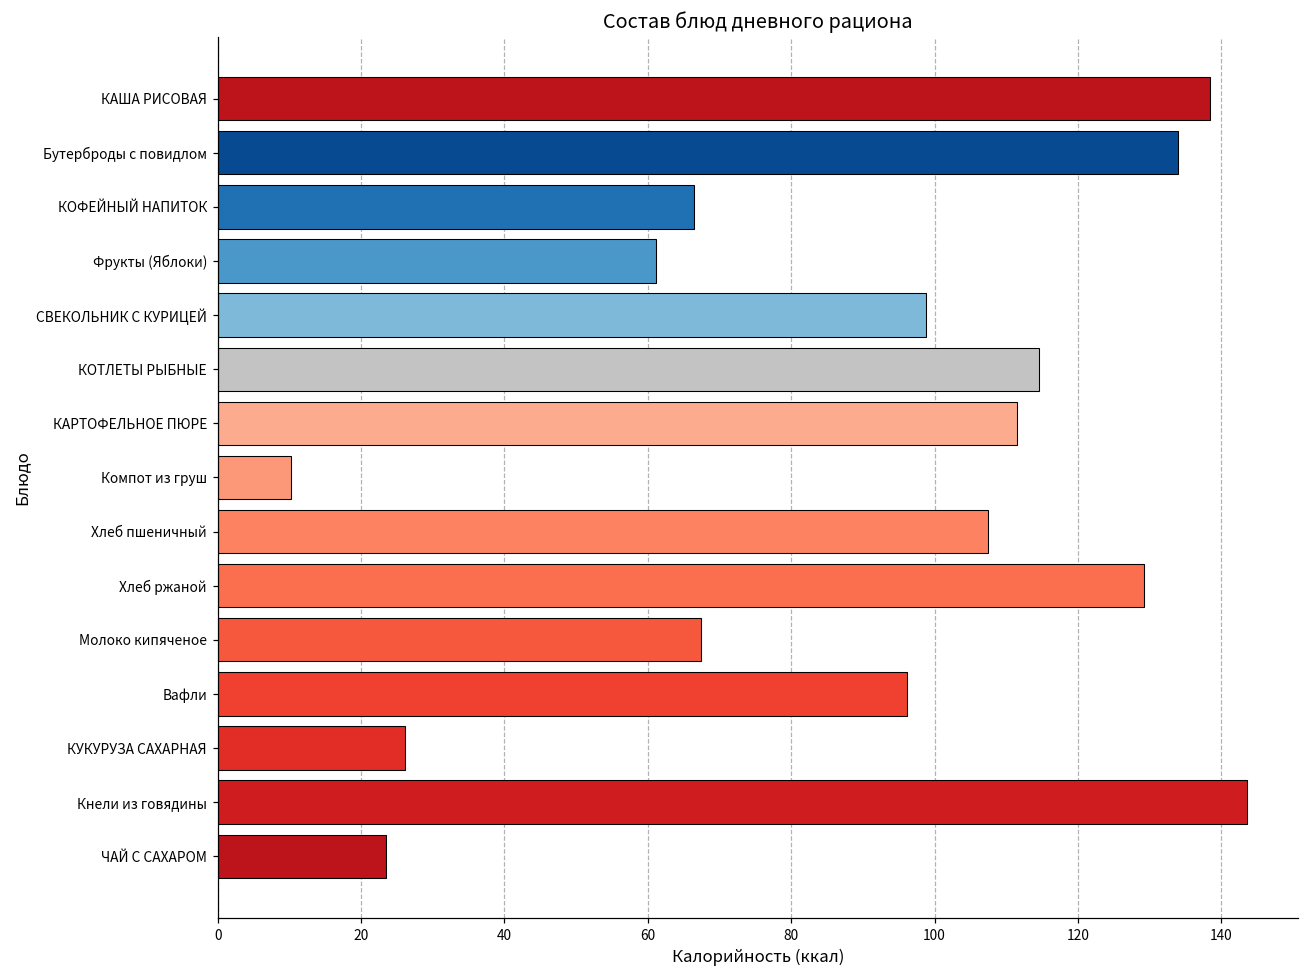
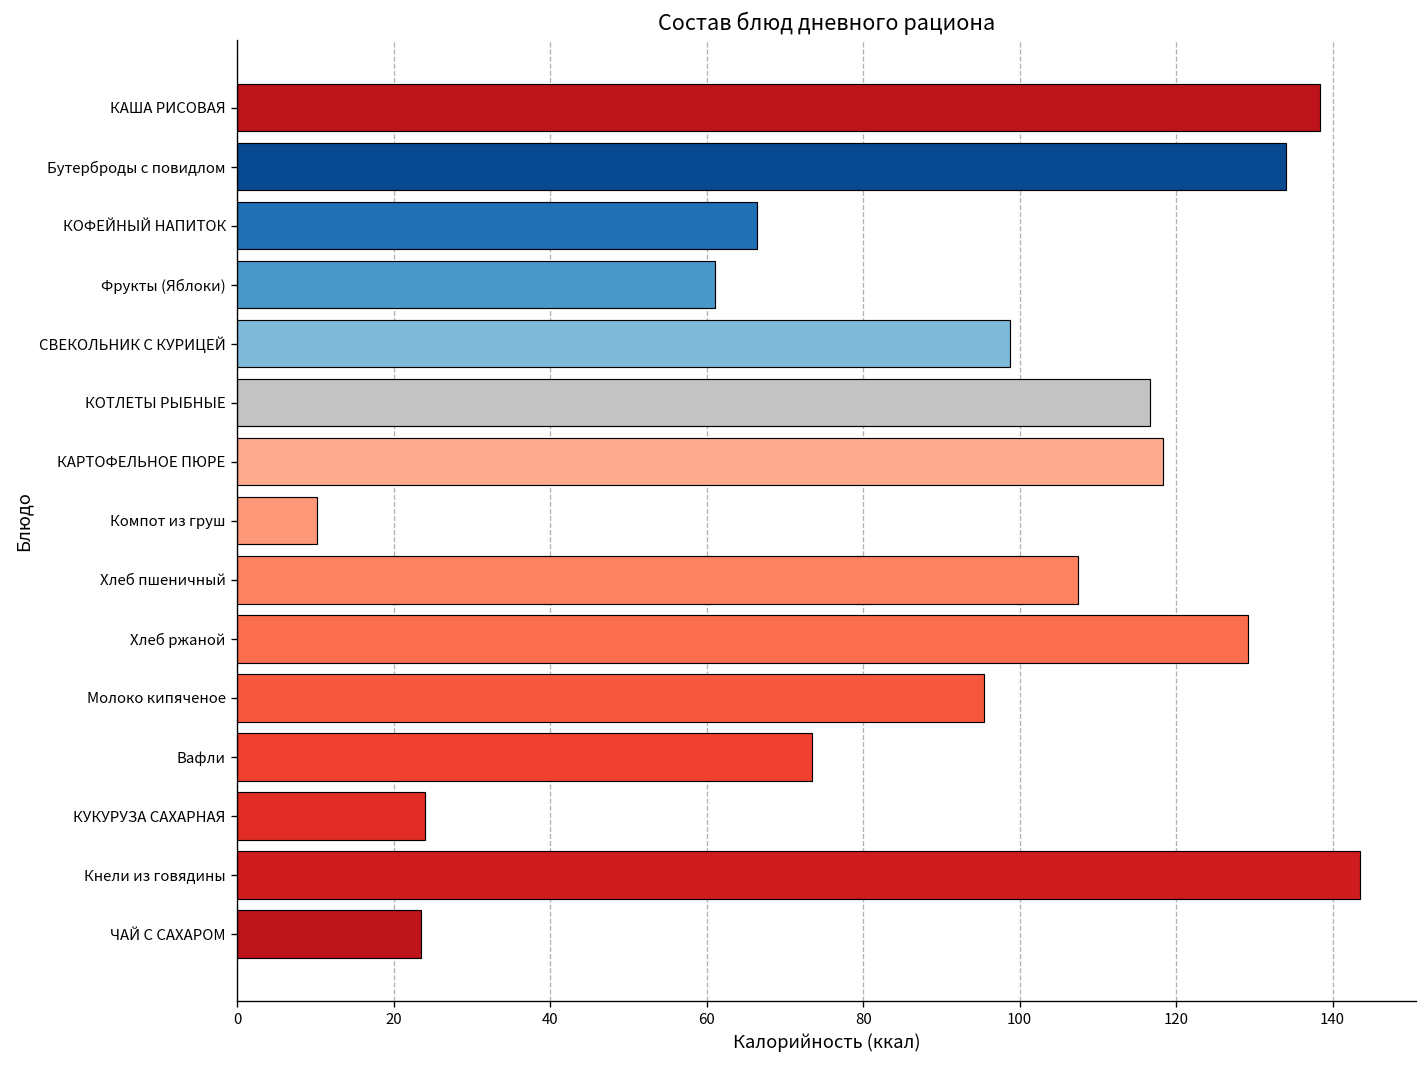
КОТЛЕТЫ РЫБНЫЕ: 115 -> 117
КАРТОФЕЛЬНОЕ ПЮРЕ: 112 -> 118
Молоко кипяченое: 67 -> 95
Вафли: 96 -> 74
КУКУРУЗА САХАРНАЯ: 26 -> 24
